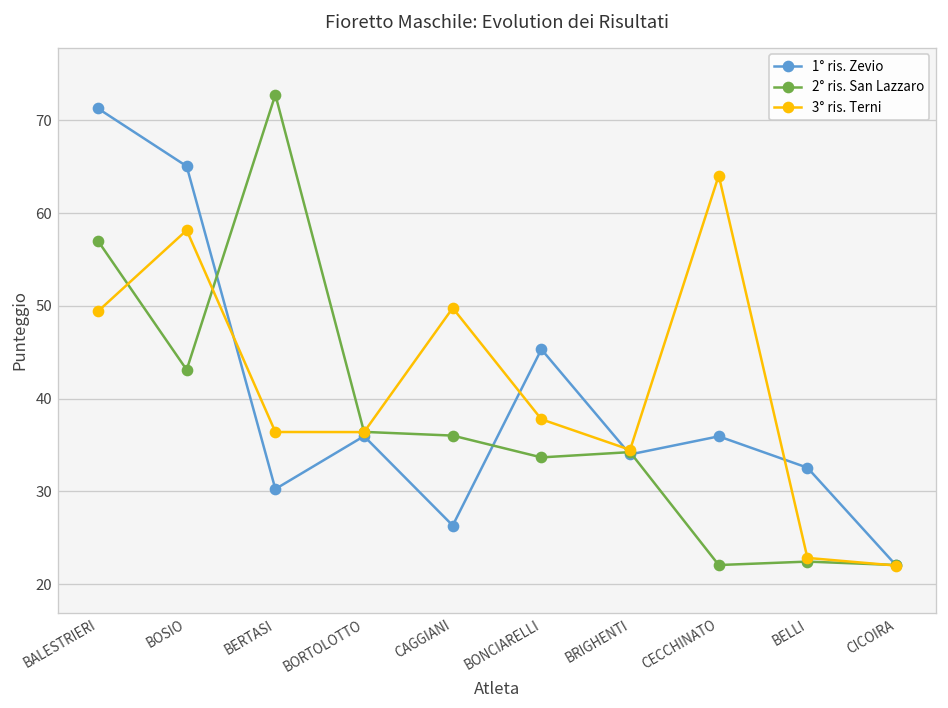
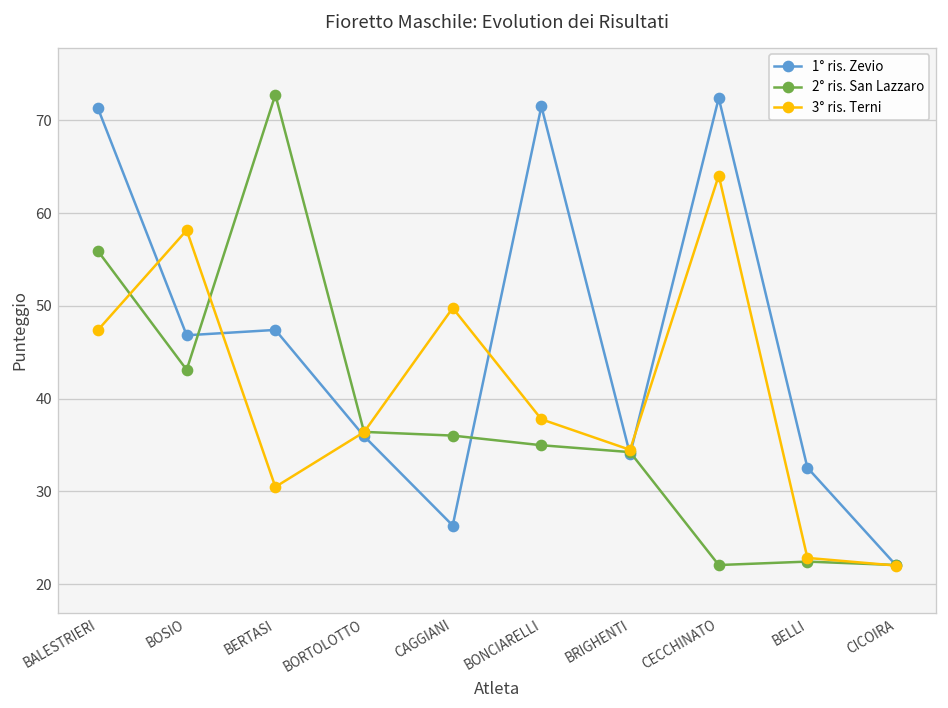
2° ris. San Lazzaro, BALESTRIERI: 57 -> 56
3° ris. Terni, BALESTRIERI: 49 -> 47
1° ris. Zevio, BOSIO: 65 -> 47
1° ris. Zevio, BERTASI: 30 -> 47
3° ris. Terni, BERTASI: 36 -> 30
1° ris. Zevio, BONCIARELLI: 45 -> 72
2° ris. San Lazzaro, BONCIARELLI: 34 -> 35
1° ris. Zevio, CECCHINATO: 36 -> 72
